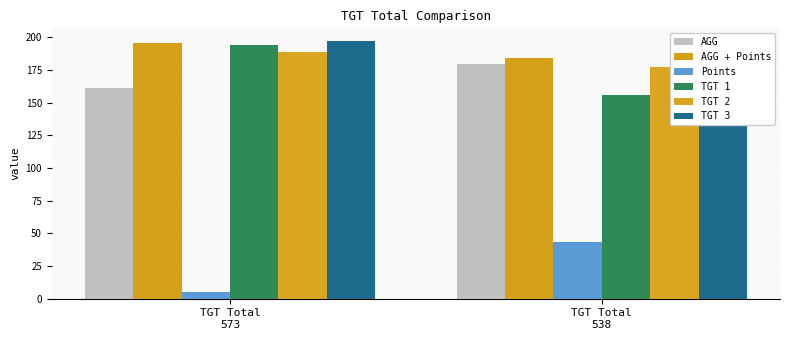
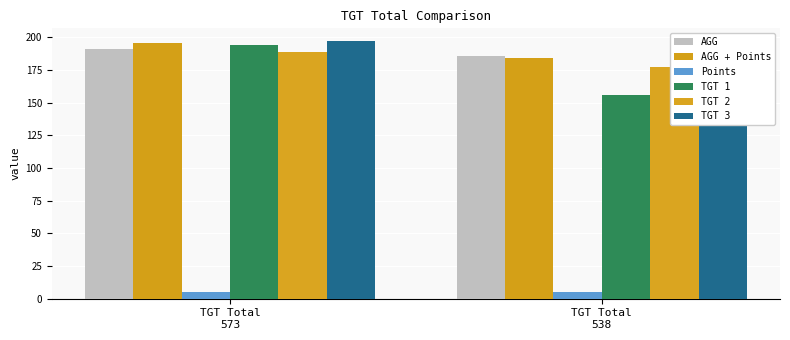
AGG, TGT Total 573: 161 -> 191
AGG, TGT Total 538: 179 -> 186
Points, TGT Total 538: 43 -> 5
